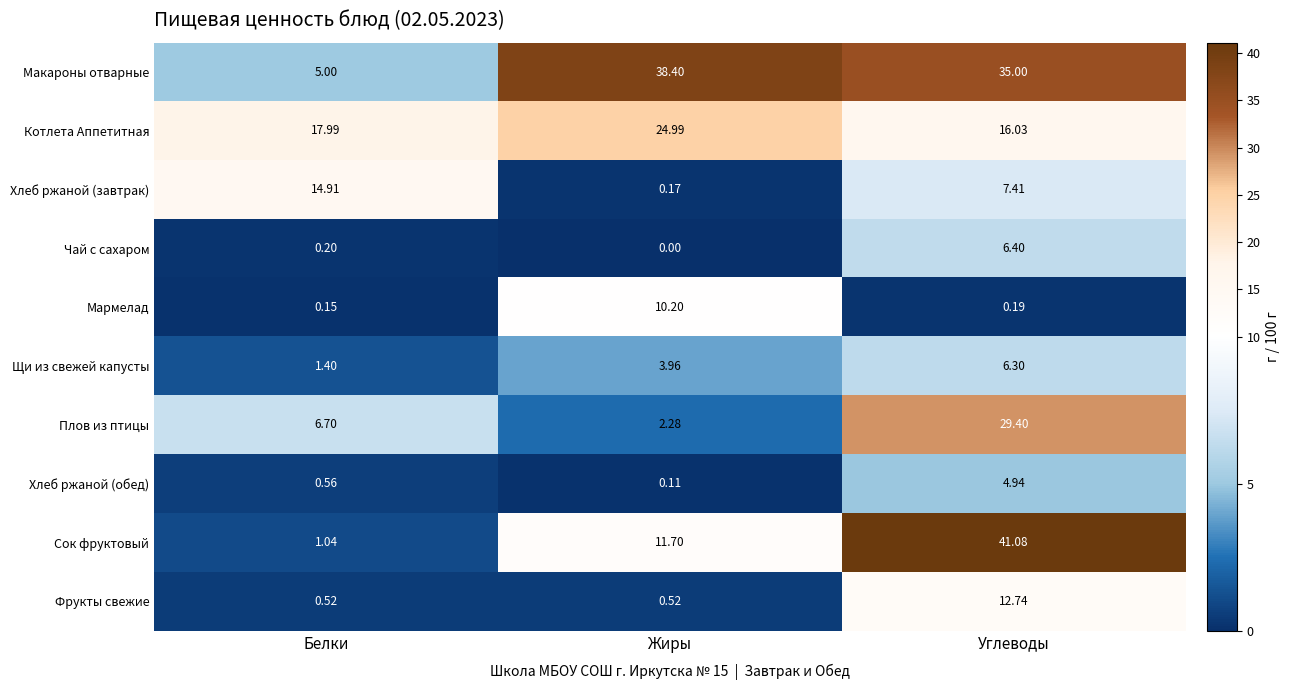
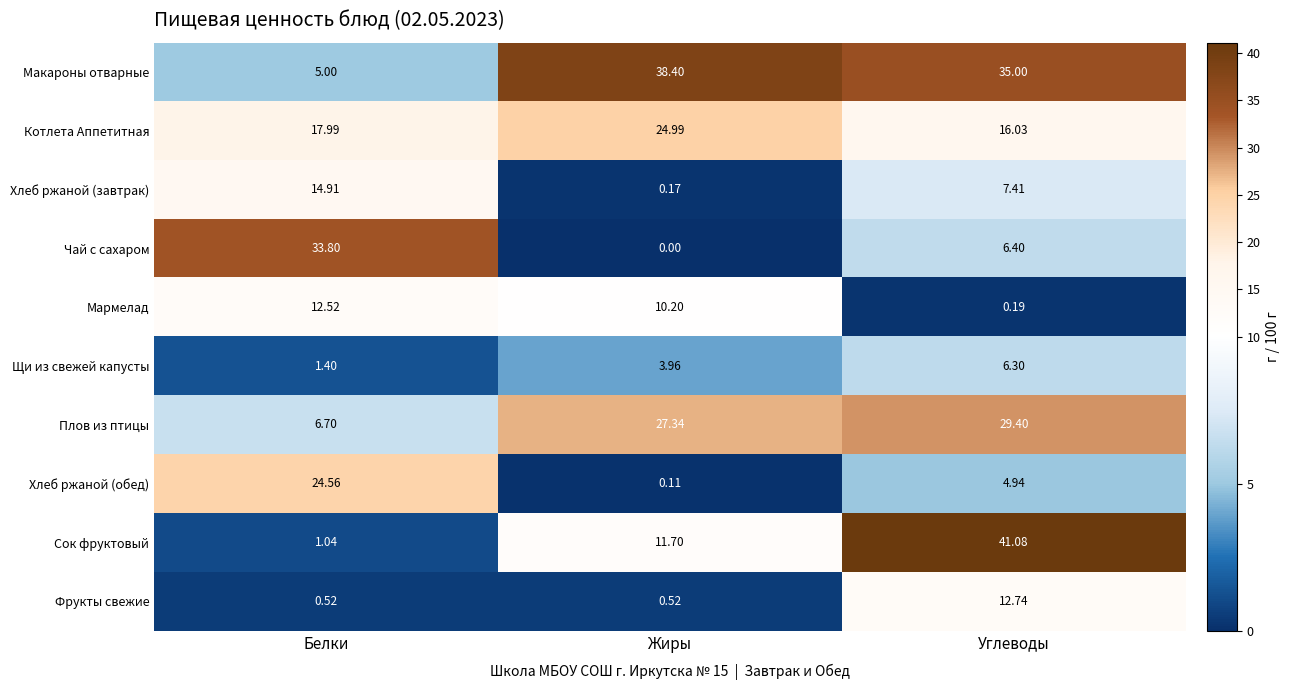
Чай с сахаром, Белки: 0.20 -> 33.80
Мармелад, Белки: 0.15 -> 12.52
Плов из птицы, Жиры: 2.28 -> 27.34
Хлеб ржаной (обед), Белки: 0.56 -> 24.56
